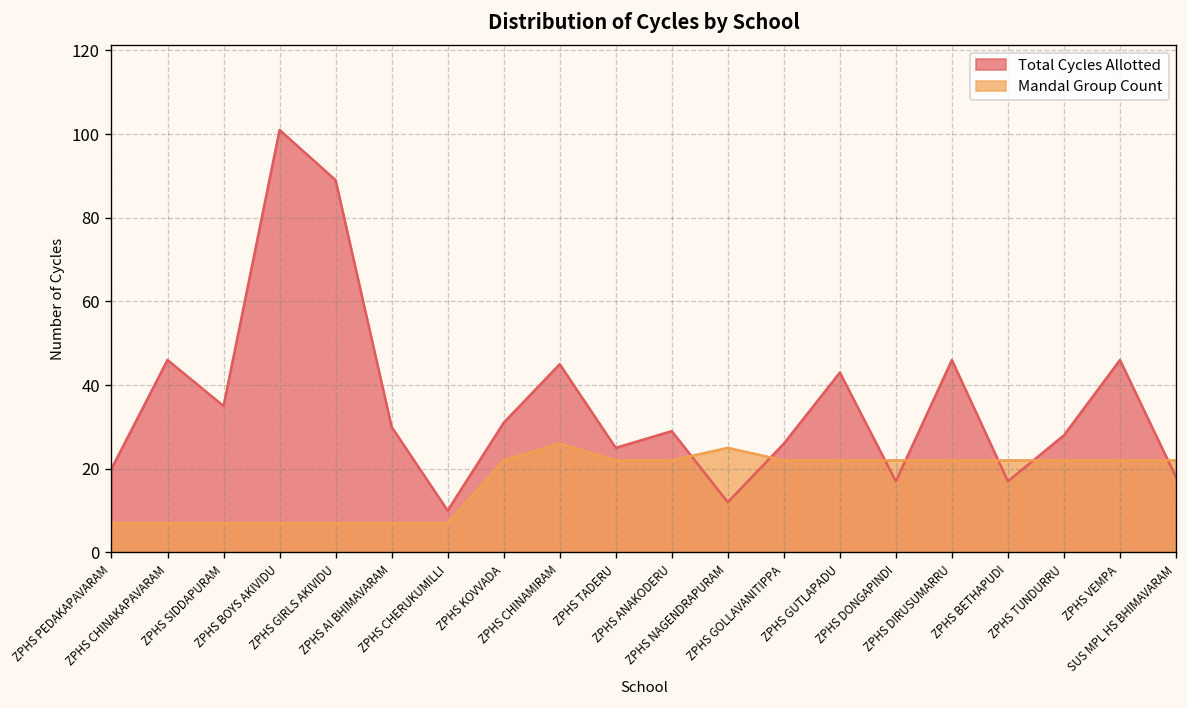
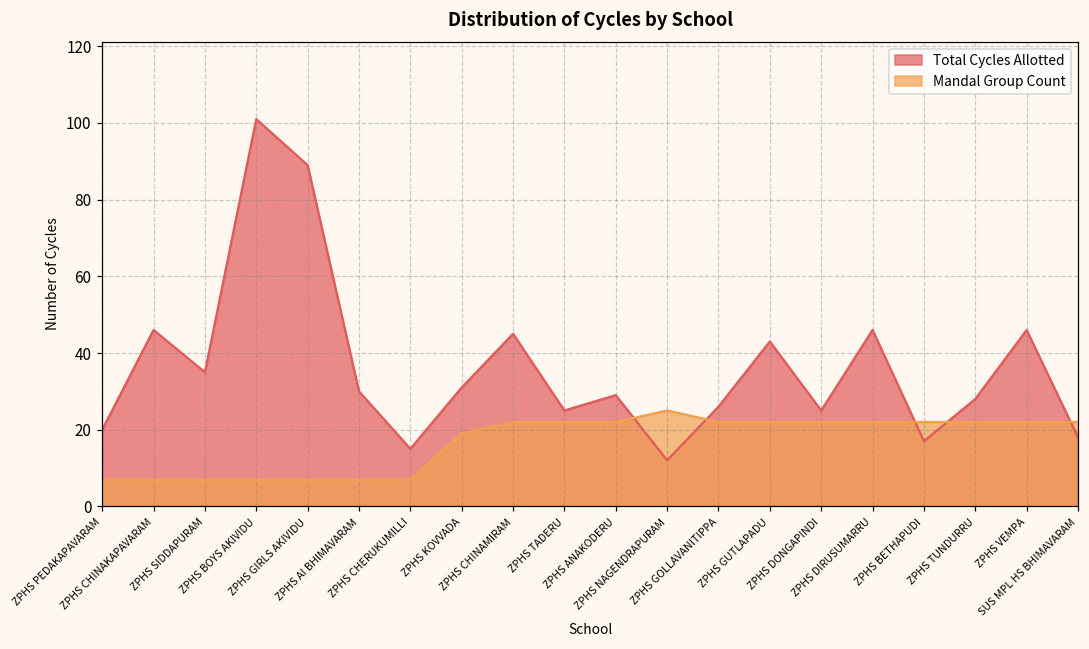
Total Cycles Allotted, ZPHS CHERUKUMILLI: 10 -> 15
Mandal Group Count, ZPHS KOVVADA: 22 -> 19
Mandal Group Count, ZPHS CHINAMIRAM: 26 -> 22
Total Cycles Allotted, ZPHS DONGAPINDI: 17 -> 25
